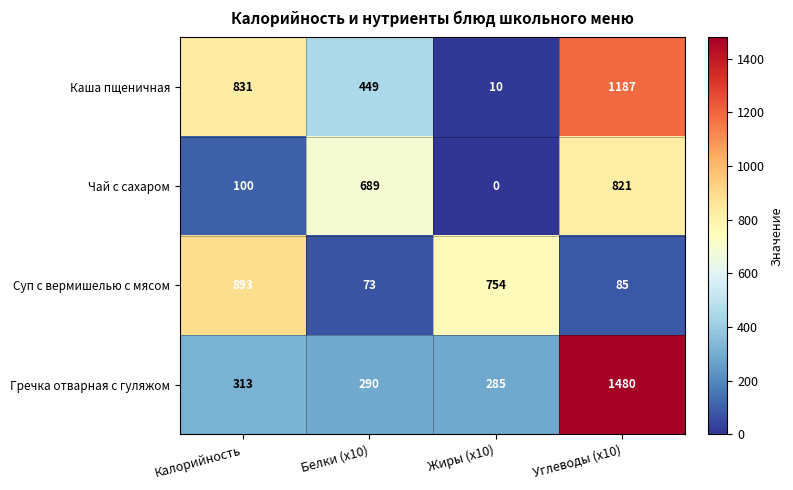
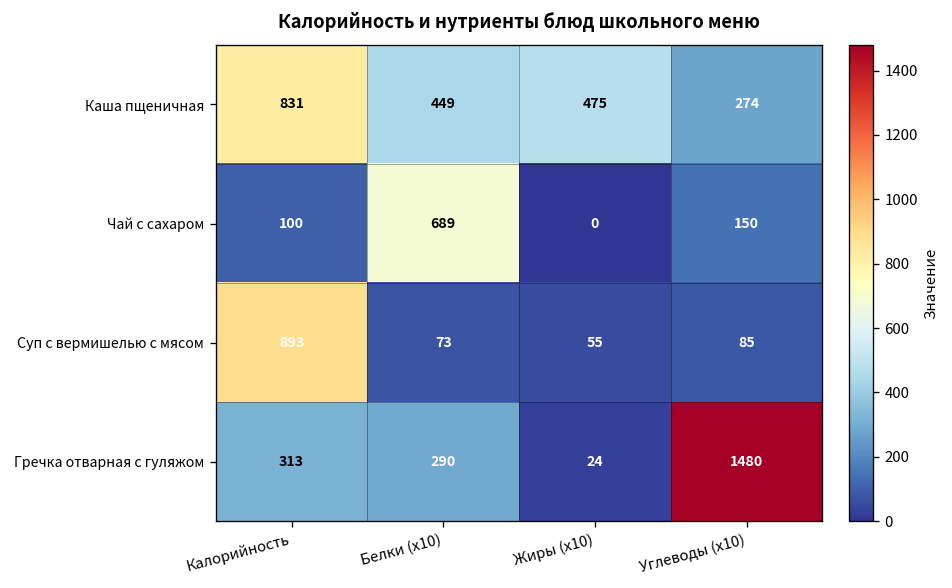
Каша пщеничная, Жиры (x10): 10 -> 475
Каша пщеничная, Углеводы (x10): 1187 -> 274
Чай с сахаром, Углеводы (x10): 821 -> 150
Суп с вермишелью с мясом, Жиры (x10): 754 -> 55
Гречка отварная с гуляжом, Жиры (x10): 285 -> 24
